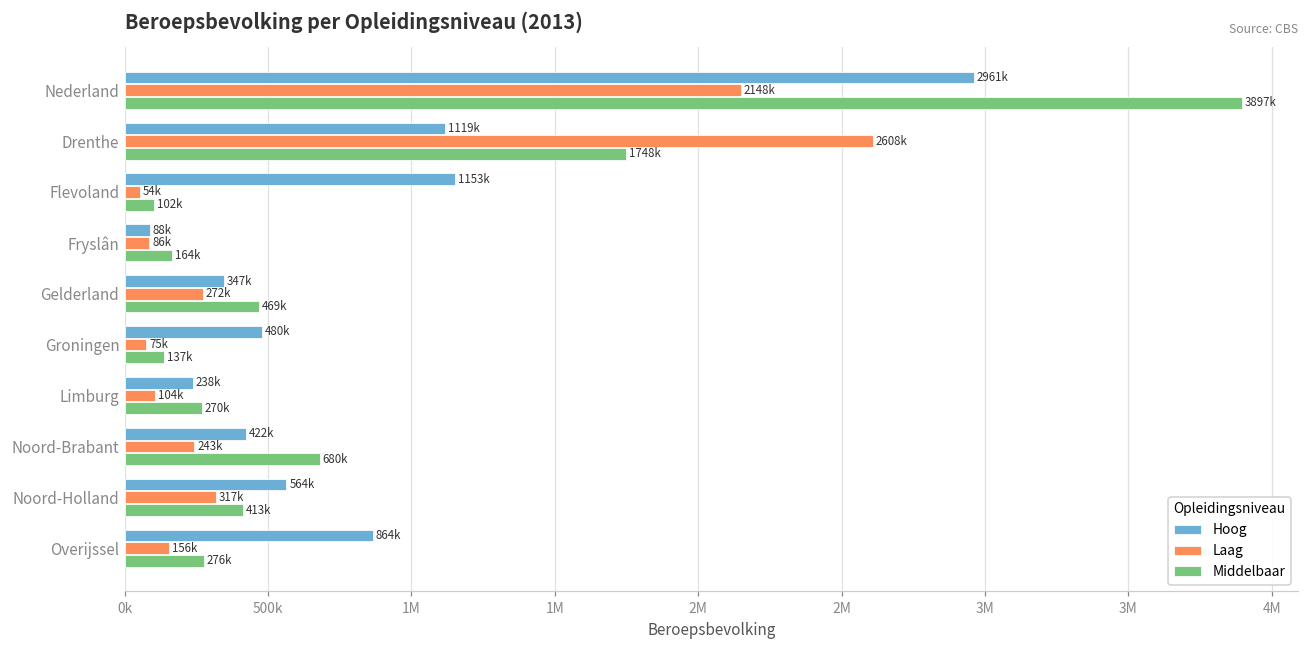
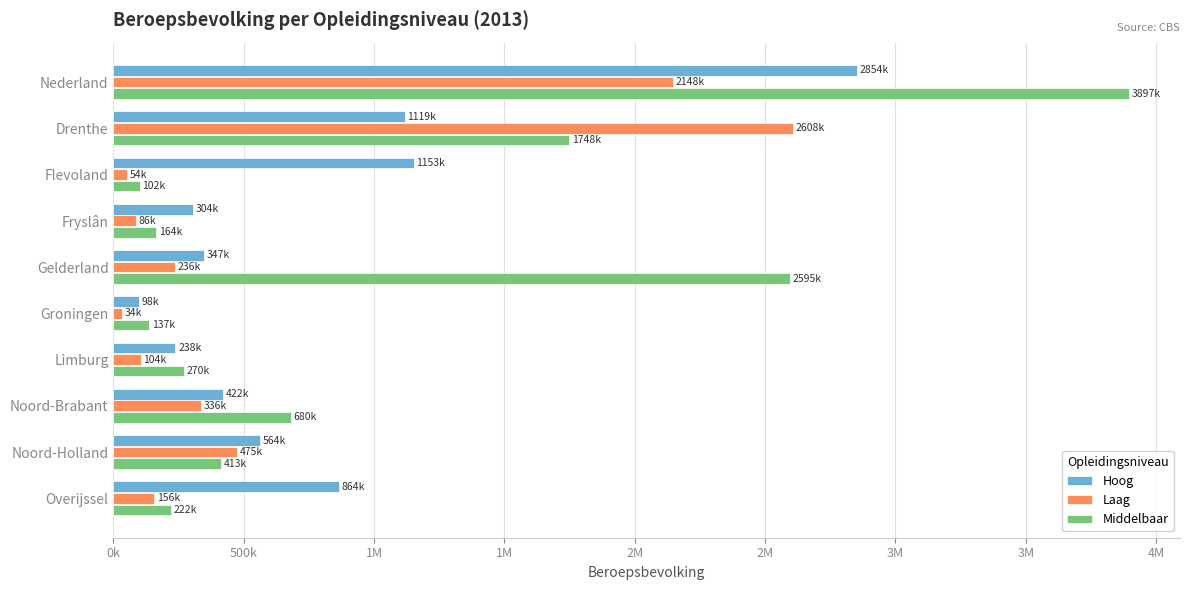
Hoog, Nederland: 2961k -> 2854k
Hoog, Fryslân: 88k -> 304k
Laag, Gelderland: 272k -> 236k
Middelbaar, Gelderland: 469k -> 2595k
Hoog, Groningen: 480k -> 98k
Laag, Groningen: 75k -> 34k
Laag, Noord-Brabant: 243k -> 336k
Laag, Noord-Holland: 317k -> 475k
Middelbaar, Overijssel: 276k -> 222k
